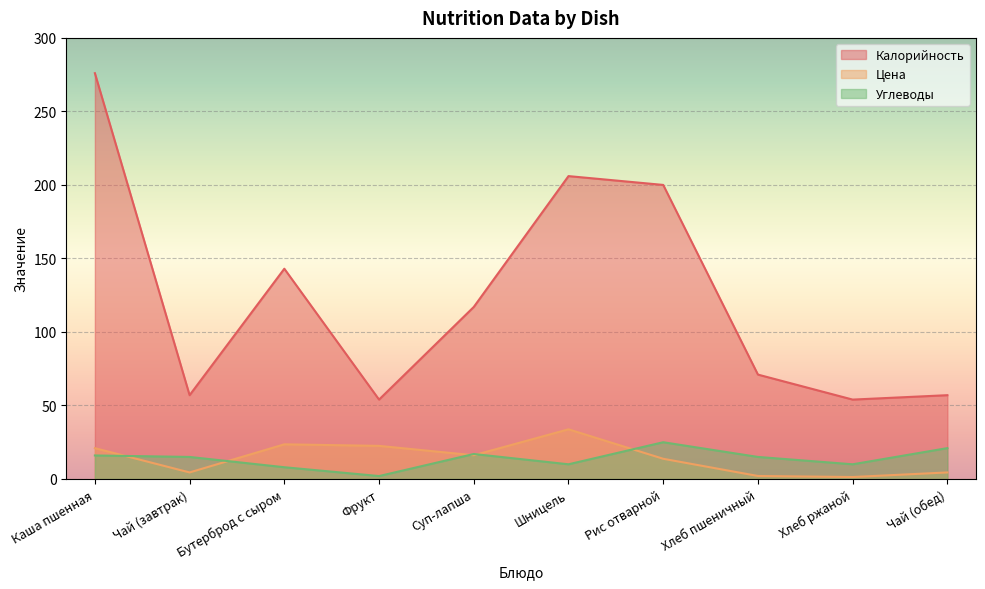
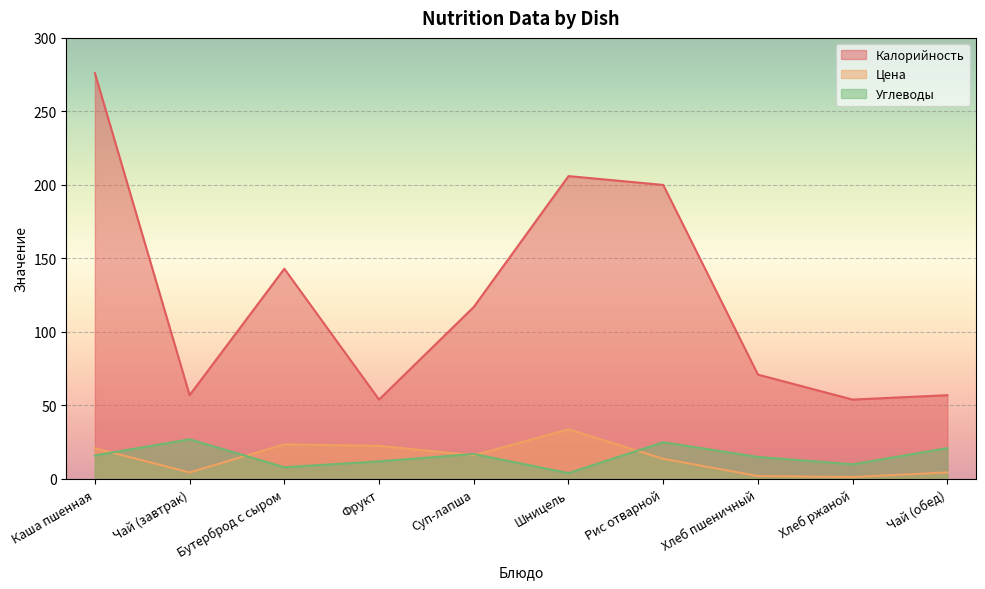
Углеводы, Чай (завтрак): 15 -> 27
Углеводы, Фрукт: 2 -> 12
Углеводы, Шницель: 10 -> 4
